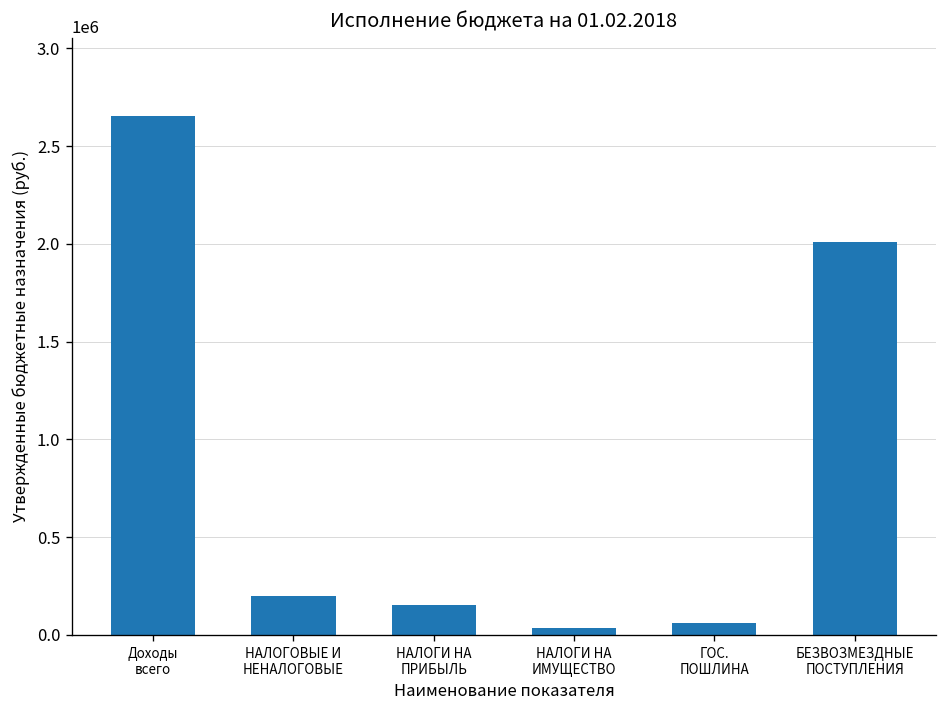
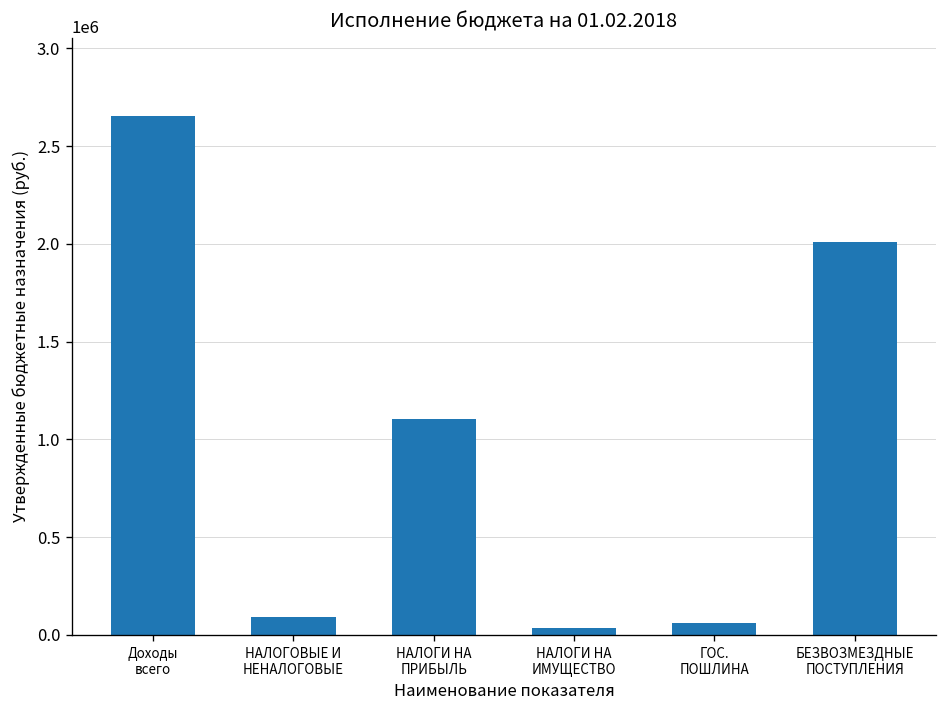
НАЛОГОВЫЕ И НЕНАЛОГОВЫЕ: 200000 -> 90000
НАЛОГИ НА ПРИБЫЛЬ: 150000 -> 1100000
